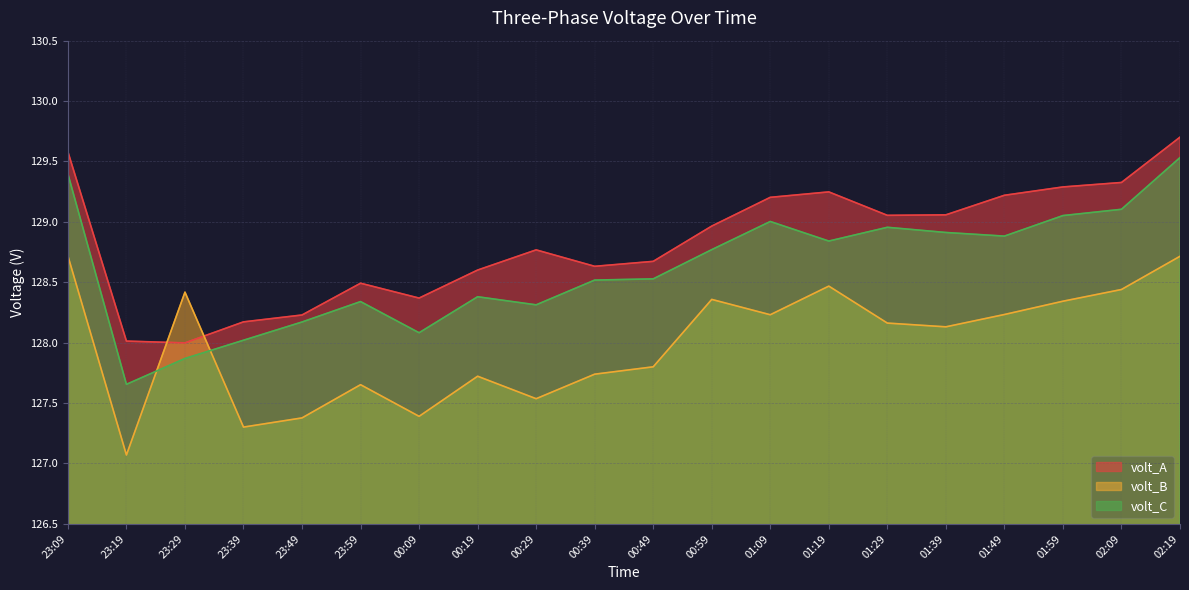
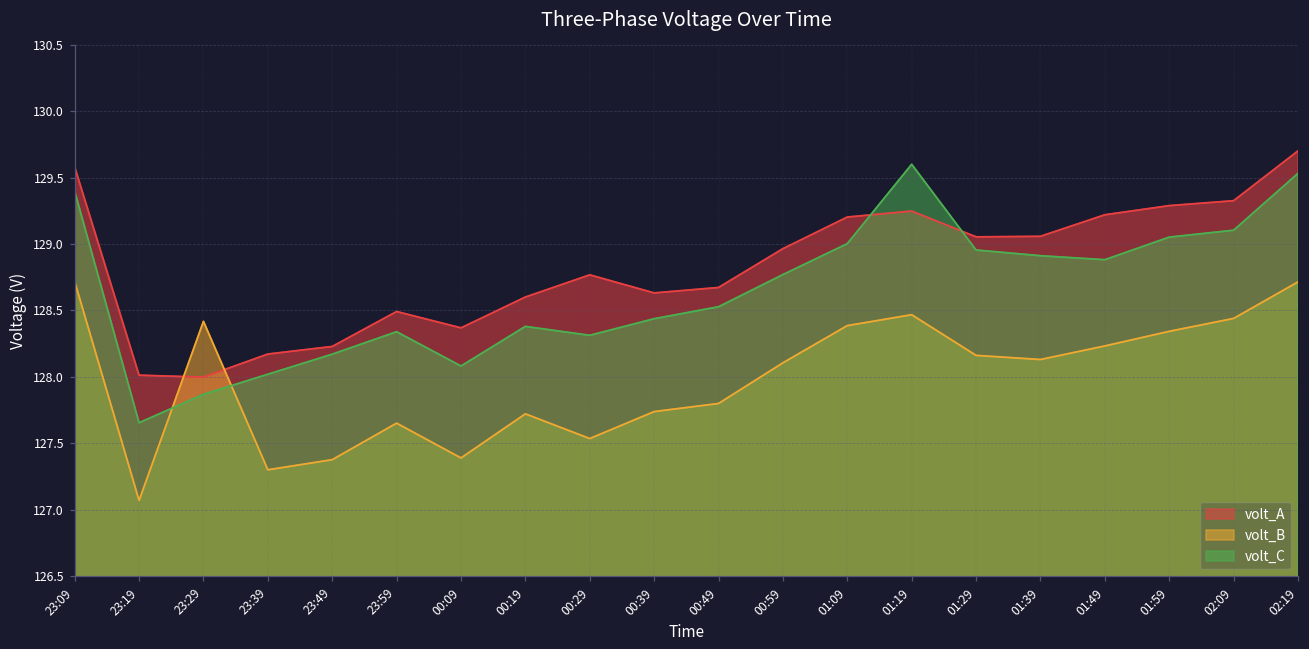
volt_C, 00:39: 128.52 -> 128.44
volt_B, 00:59: 128.36 -> 128.11
volt_B, 01:09: 128.23 -> 128.39
volt_C, 01:19: 128.84 -> 129.60
